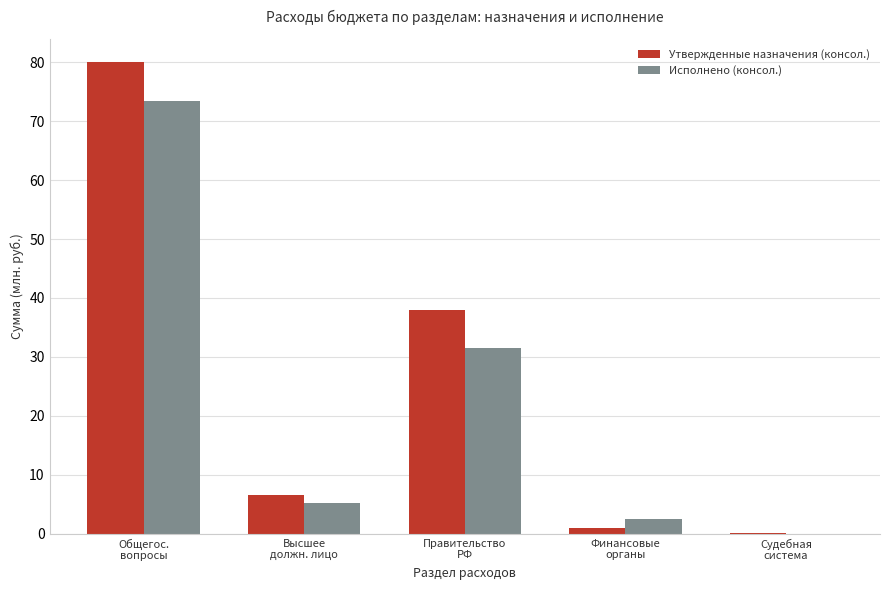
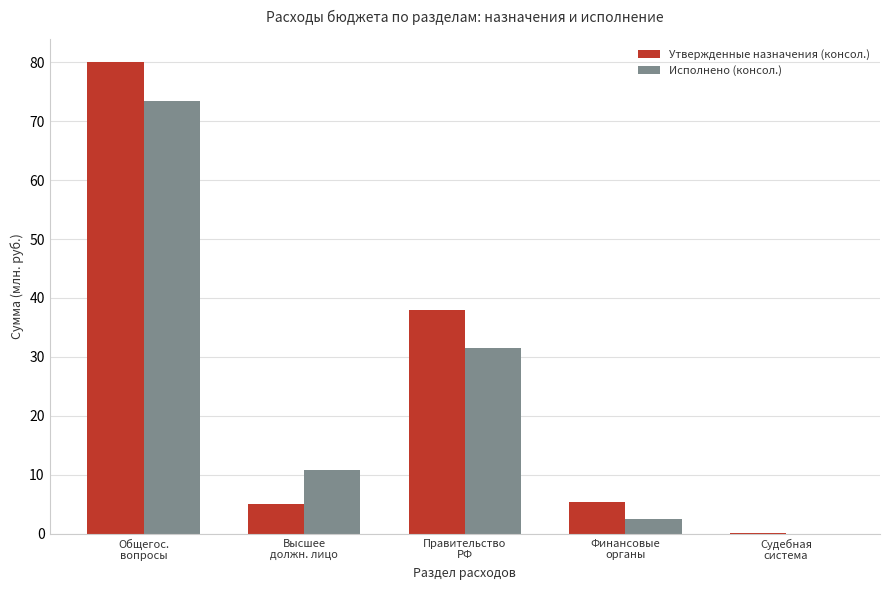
Утвержденные назначения (консол.), Высшее должн. лицо: 7 -> 5
Исполнено (консол.), Высшее должн. лицо: 5 -> 11
Утвержденные назначения (консол.), Финансовые органы: 1 -> 5
